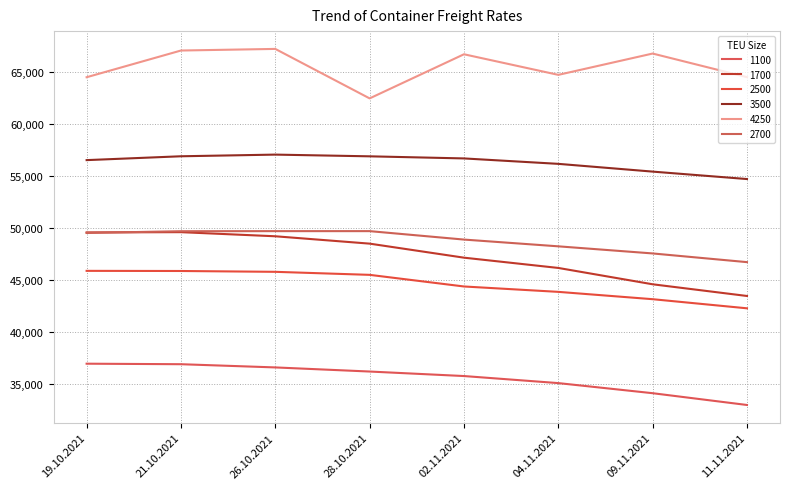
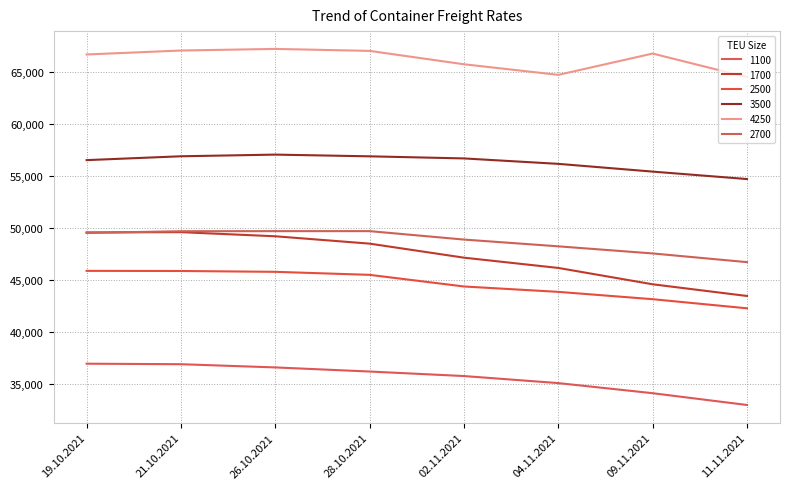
4250, 19.10.2021: 64,500 -> 66,700
4250, 28.10.2021: 62,500 -> 67,100
4250, 02.11.2021: 66,800 -> 65,800
